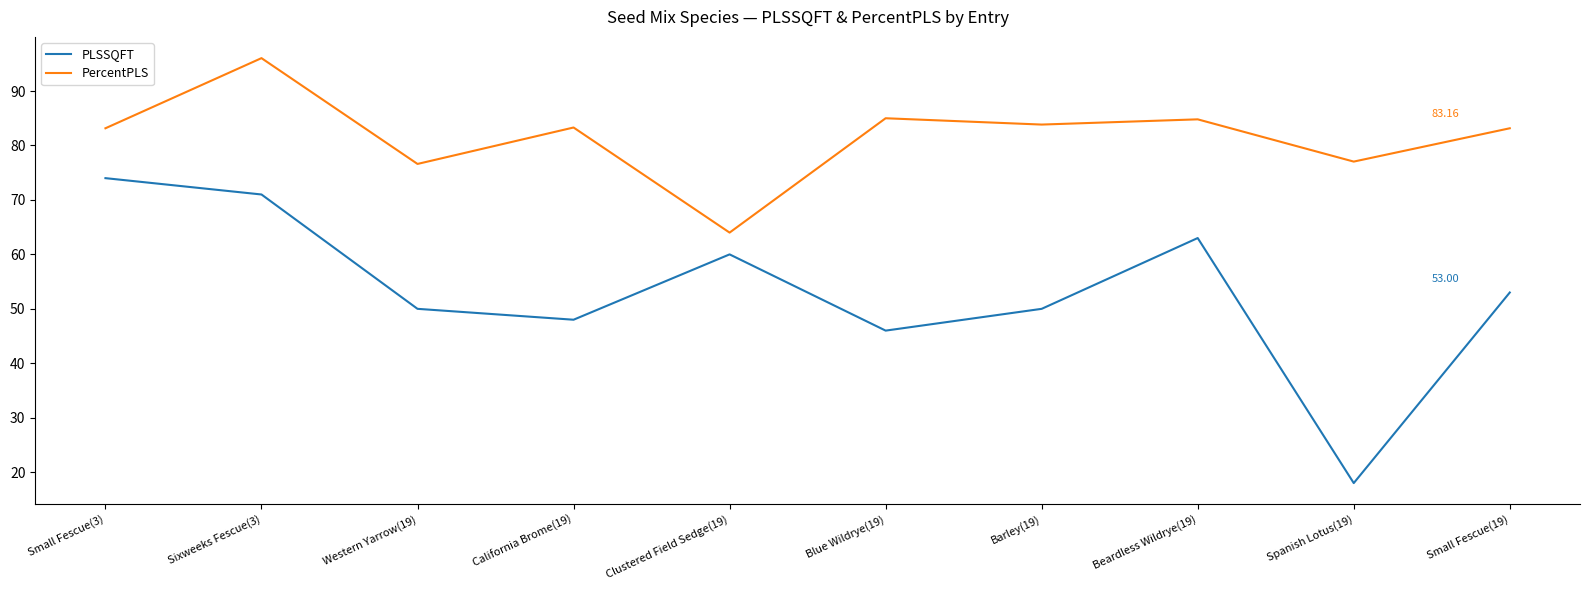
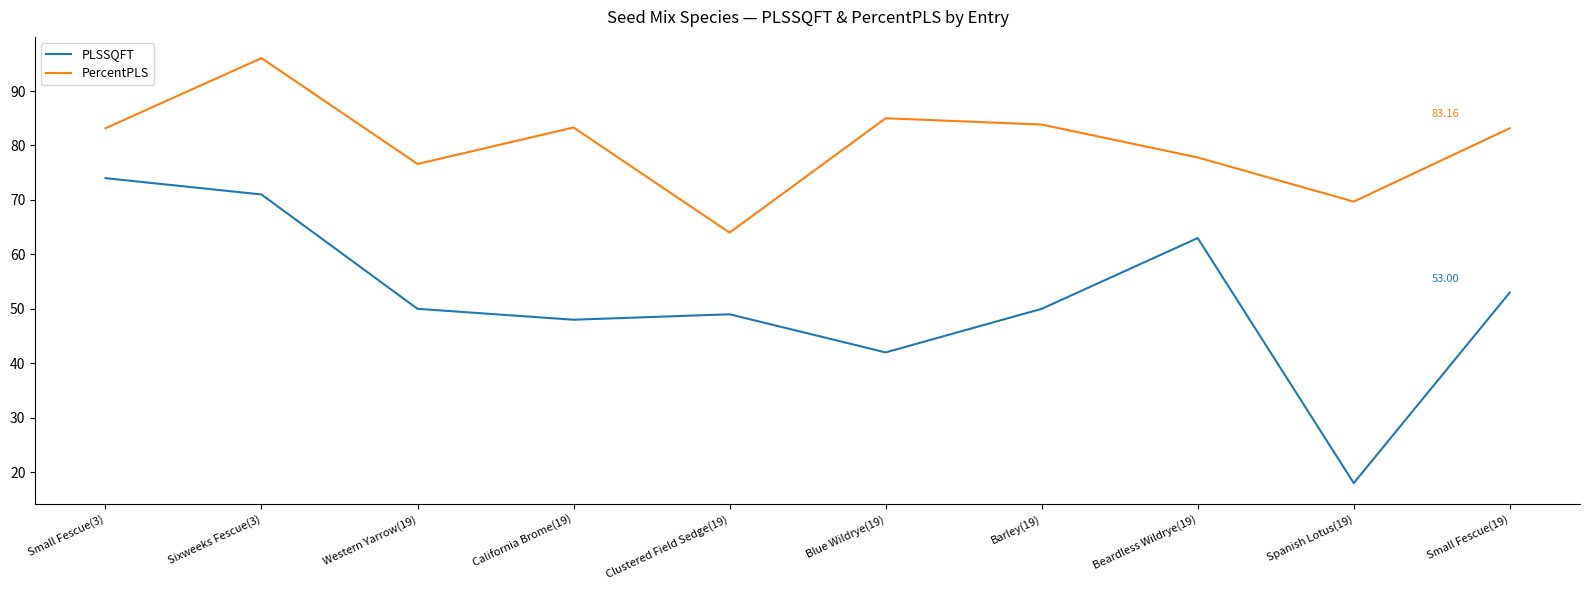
PLSSQFT, Clustered Field Sedge(19): 60 -> 49
PLSSQFT, Blue Wildrye(19): 46 -> 42
PercentPLS, Beardless Wildrye(19): 85 -> 78
PercentPLS, Spanish Lotus(19): 77 -> 70
